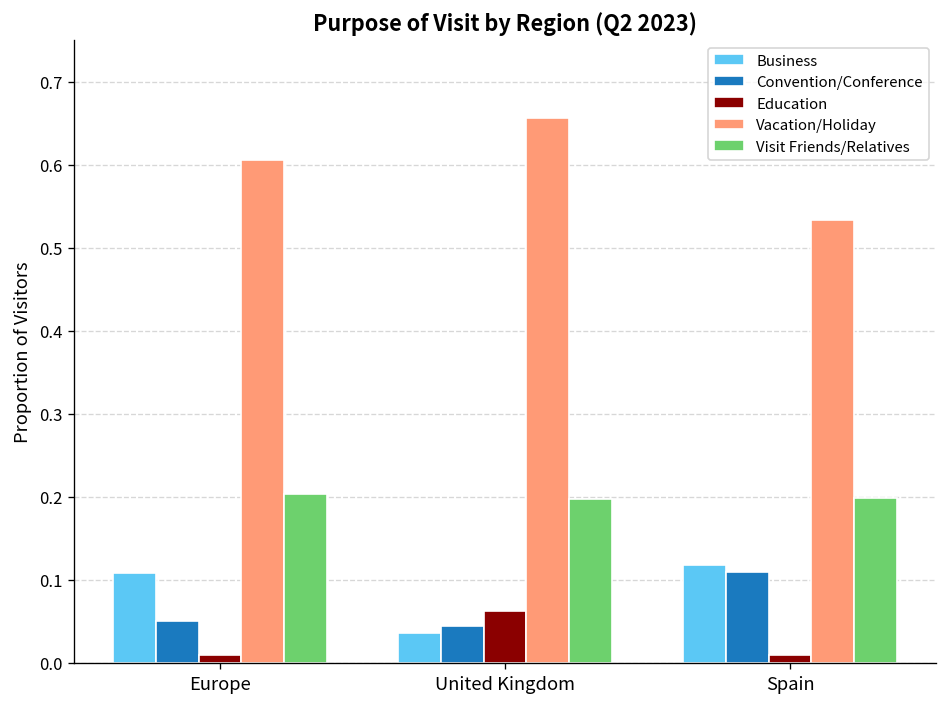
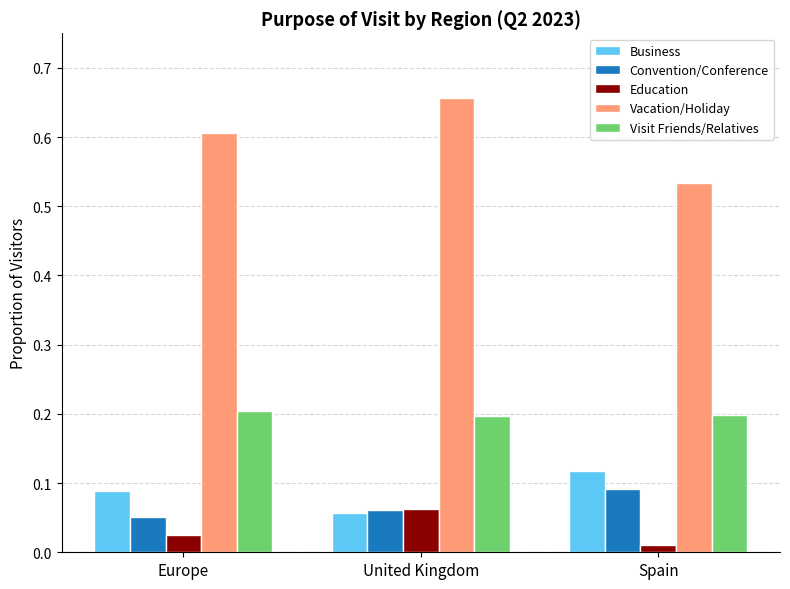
Business, Europe: 0.11 -> 0.09
Education, Europe: 0.01 -> 0.03
Business, United Kingdom: 0.04 -> 0.06
Convention/Conference, United Kingdom: 0.05 -> 0.06
Convention/Conference, Spain: 0.11 -> 0.09
